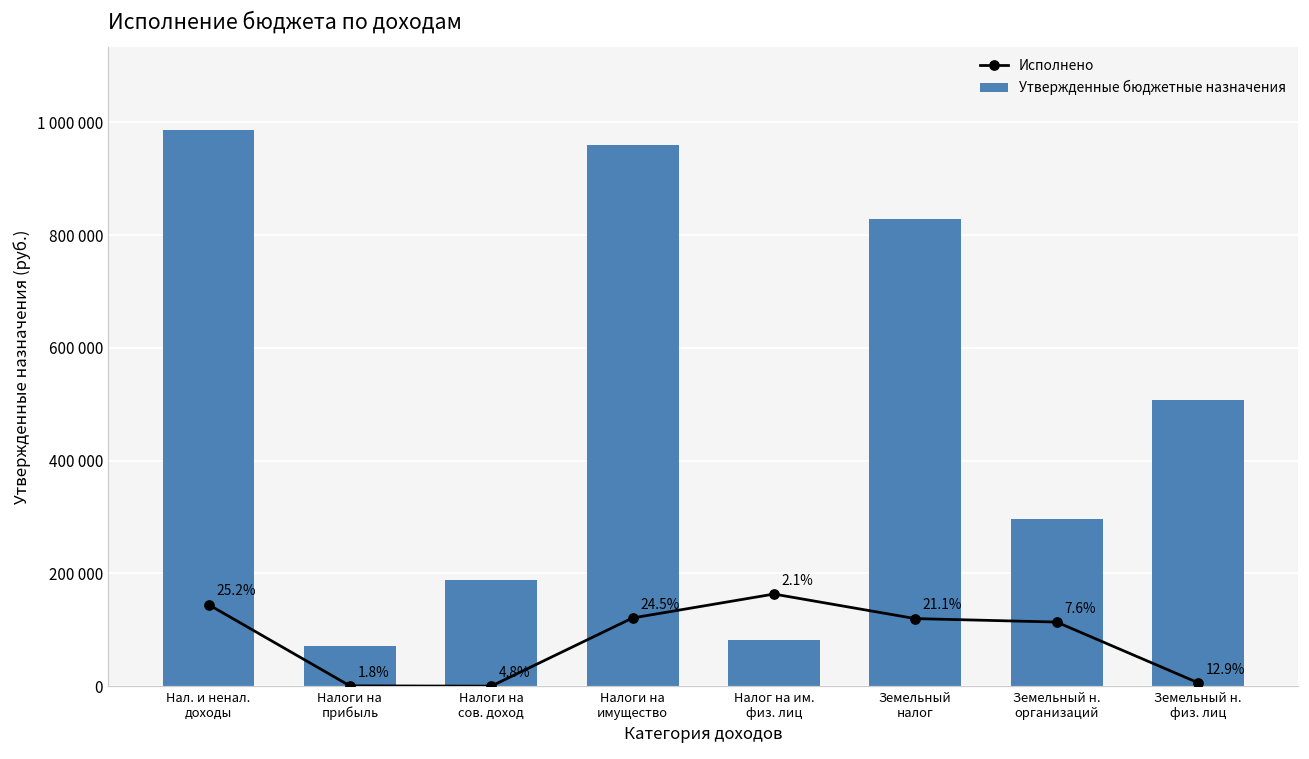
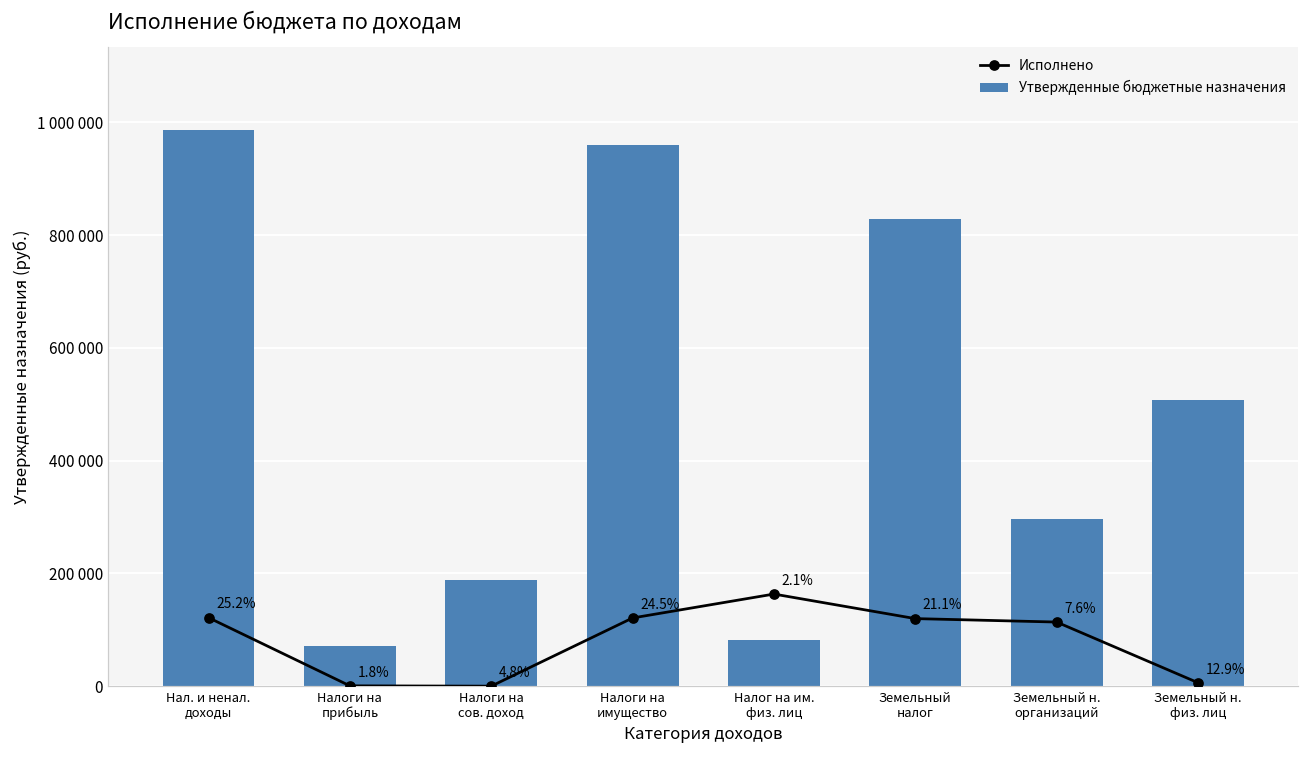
Исполнено, Нал. и ненал. доходы: 140000 -> 120000
